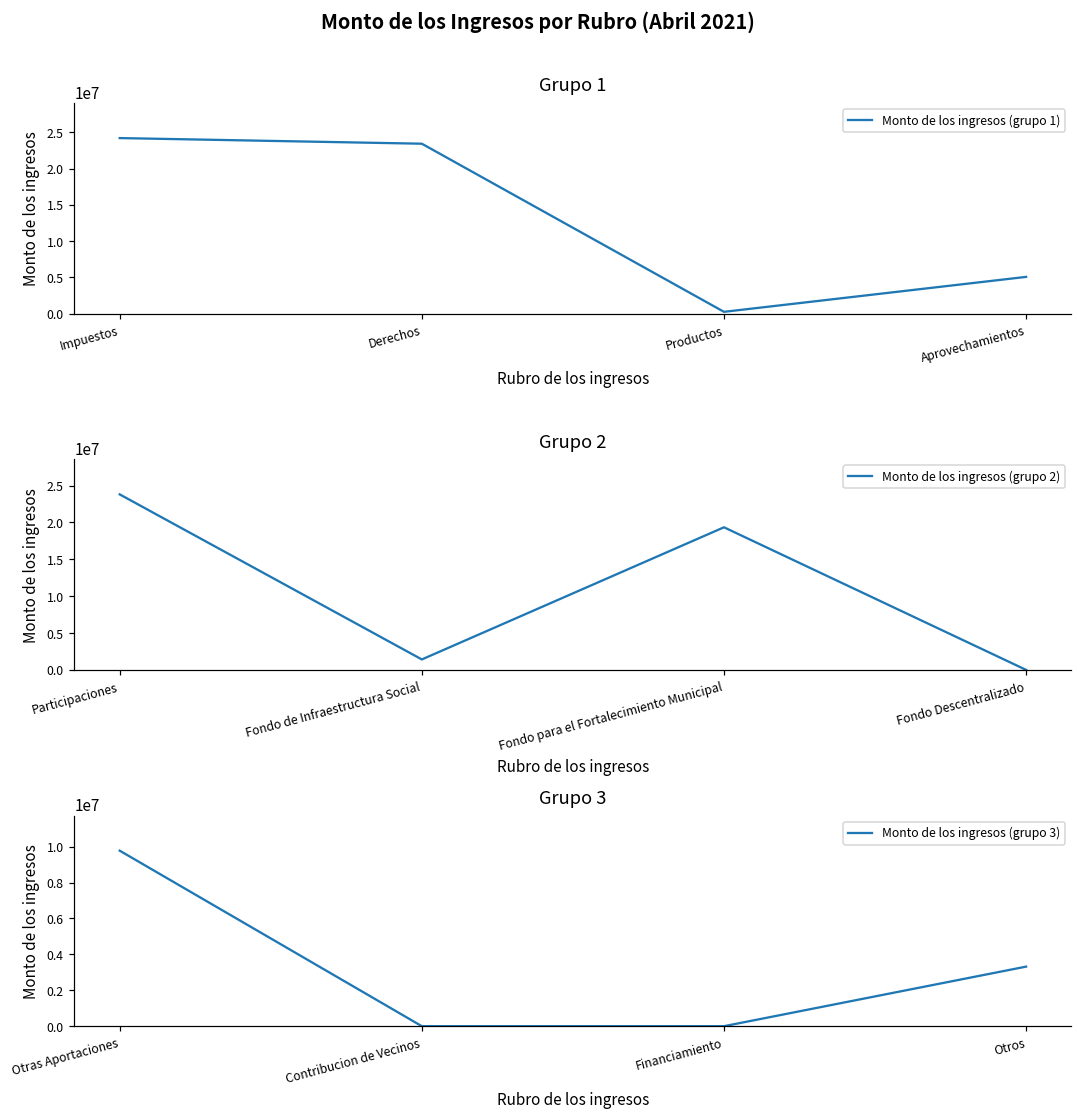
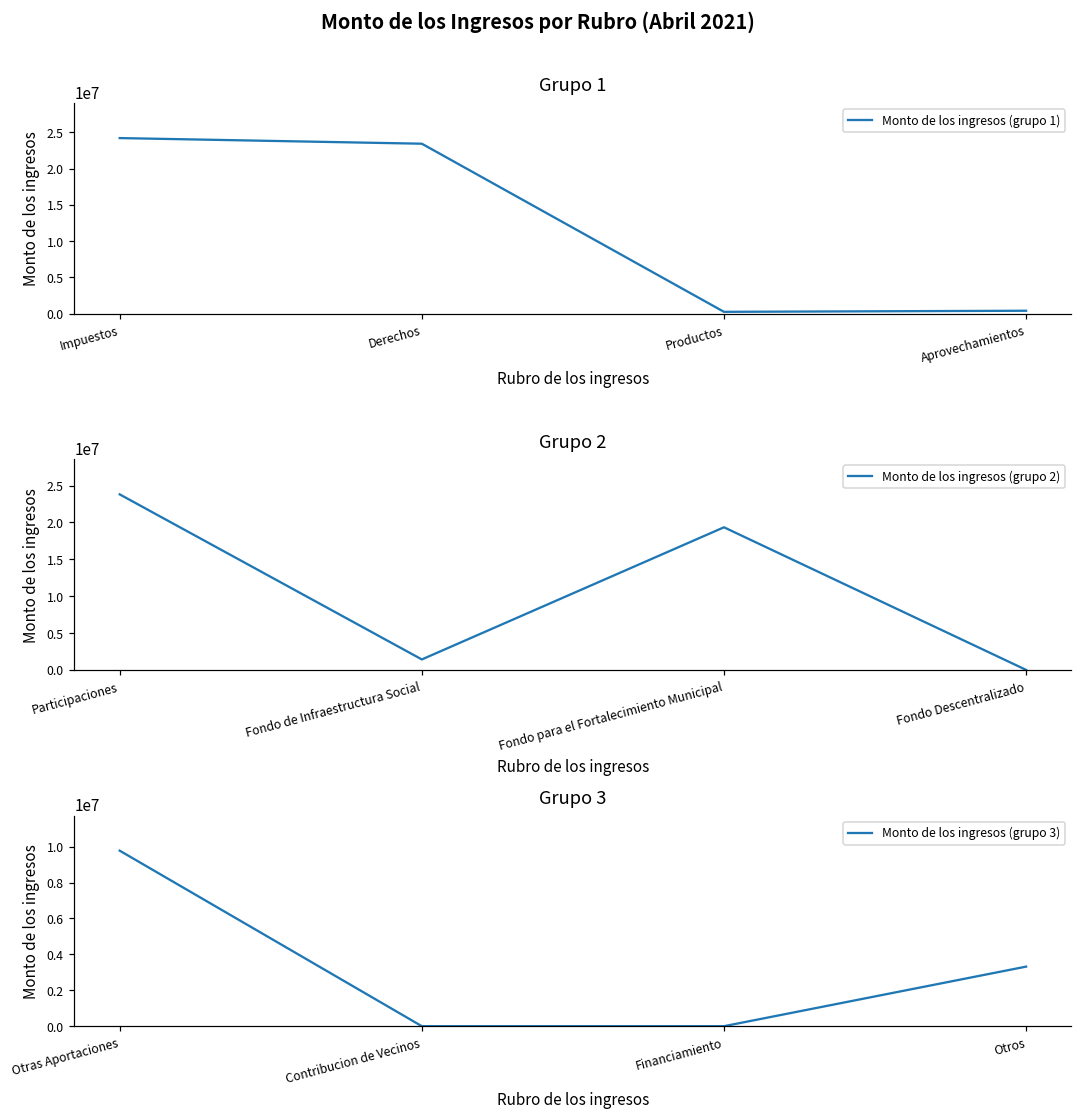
Grupo 1, Aprovechamientos: 5000000 -> 0
